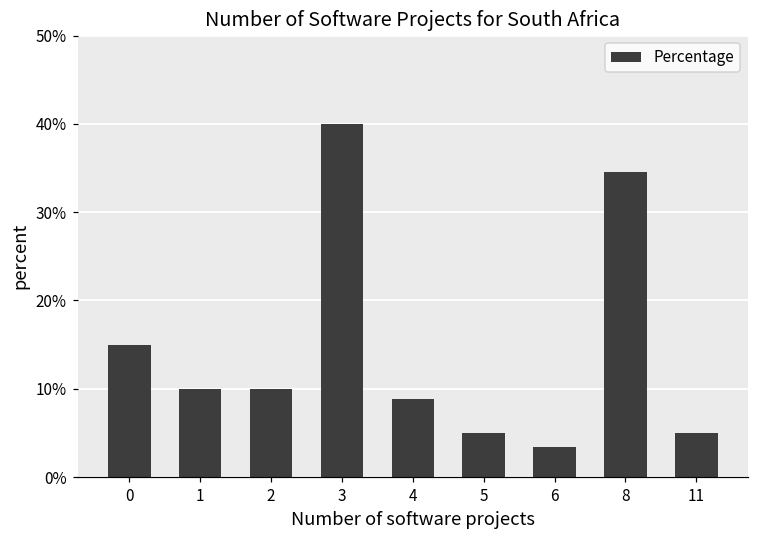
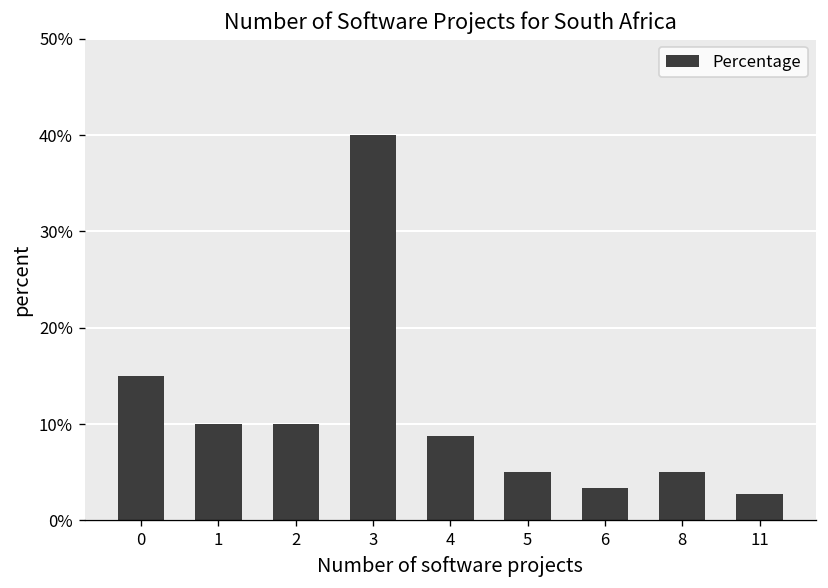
8: 35% -> 5%
11: 5% -> 3%
